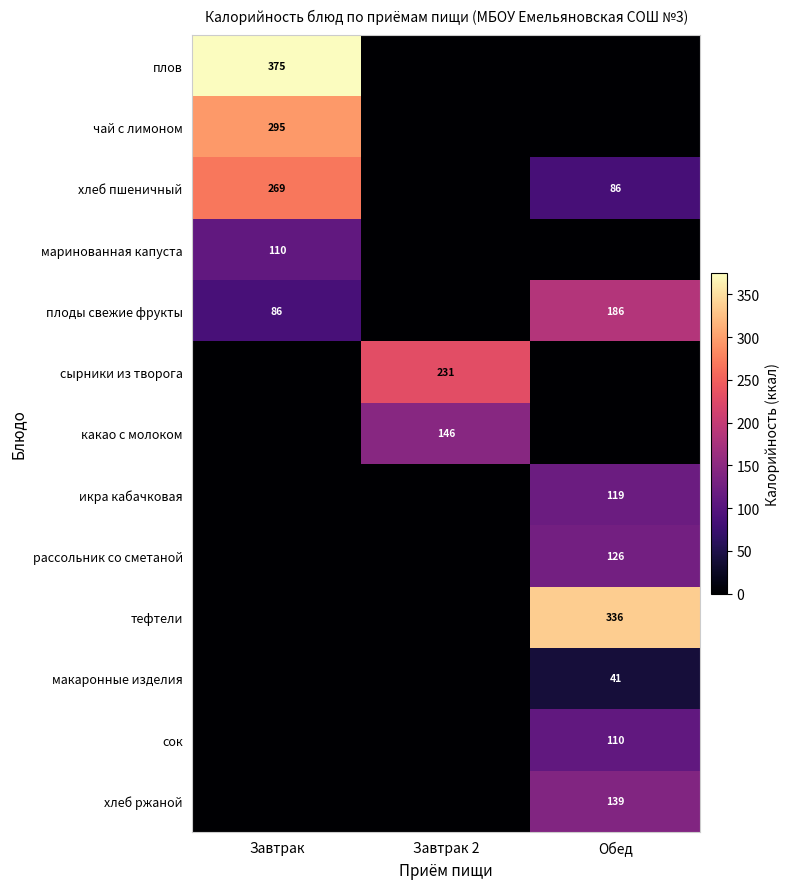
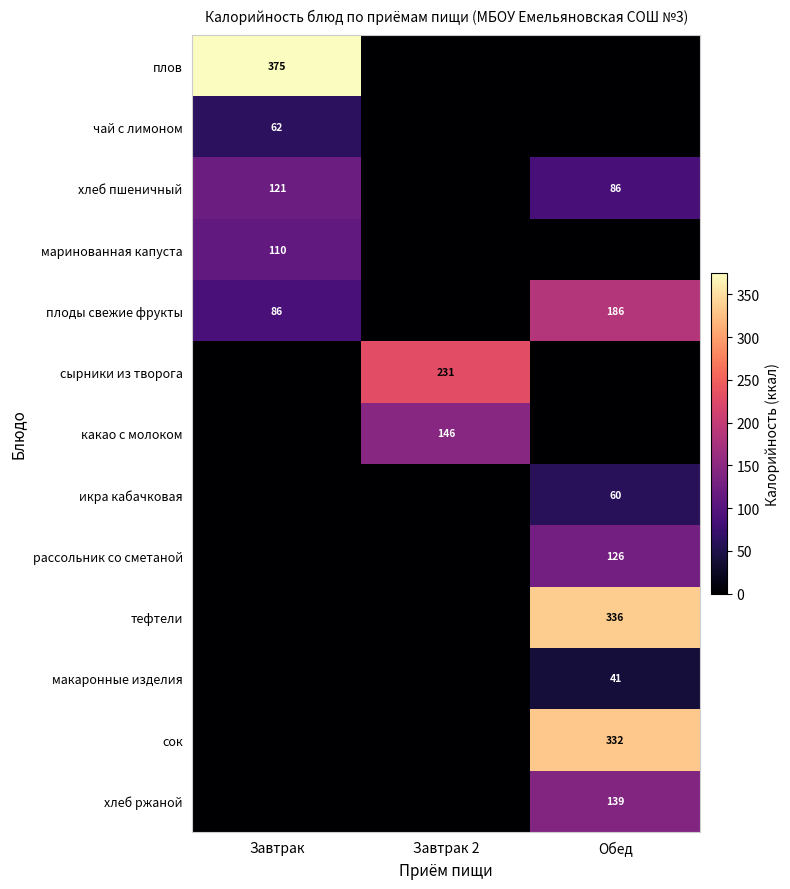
чай с лимоном, Завтрак: 295 -> 62
хлеб пшеничный, Завтрак: 269 -> 121
икра кабачковая, Обед: 119 -> 60
сок, Обед: 110 -> 332
